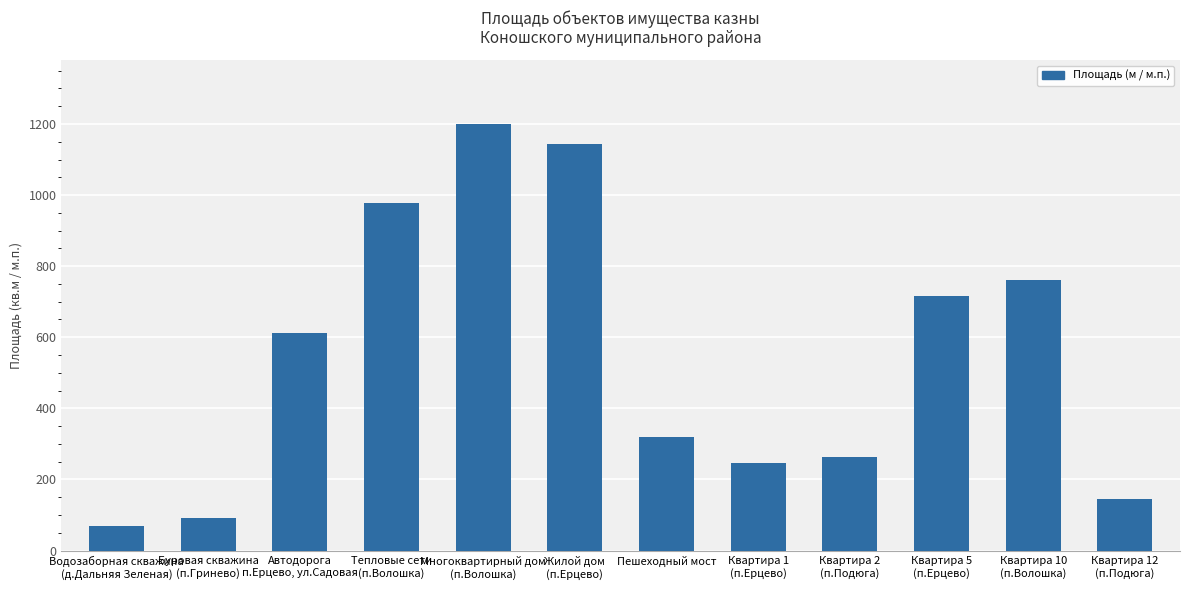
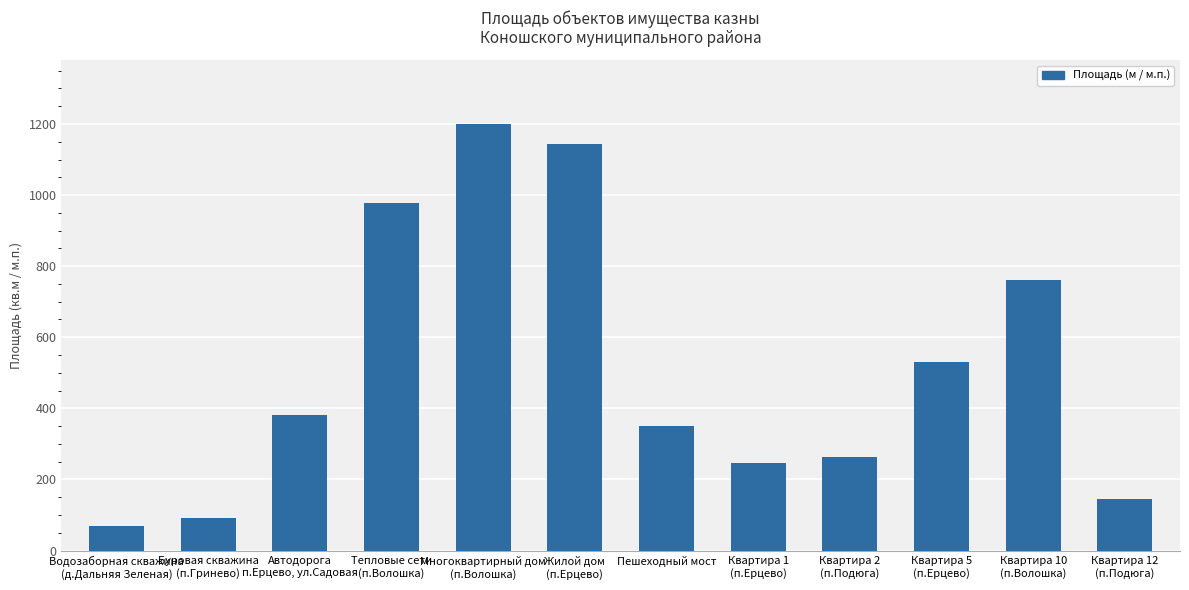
Автодорога п.Ерцево, ул.Садовая: 610 -> 380
Пешеходный мост: 320 -> 350
Квартира 5 (п.Ерцево): 720 -> 530
